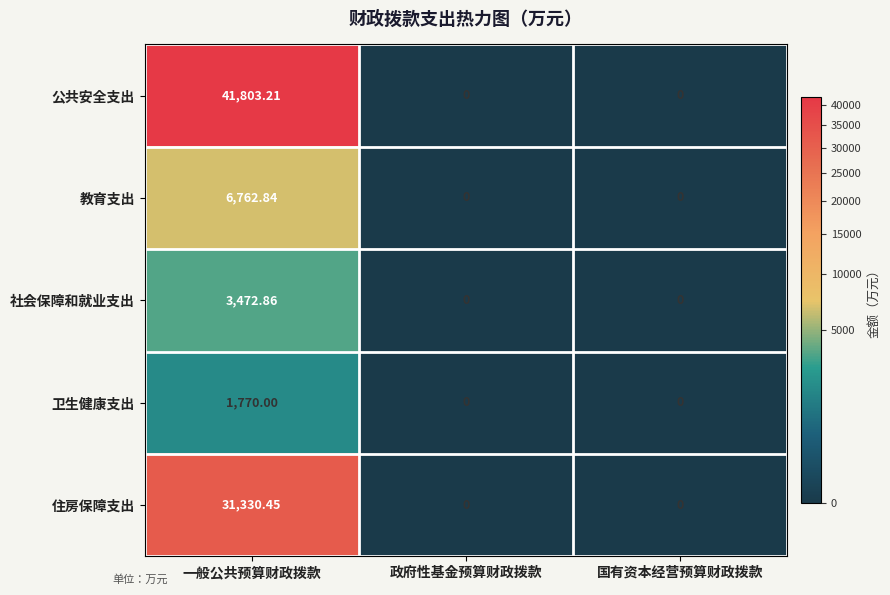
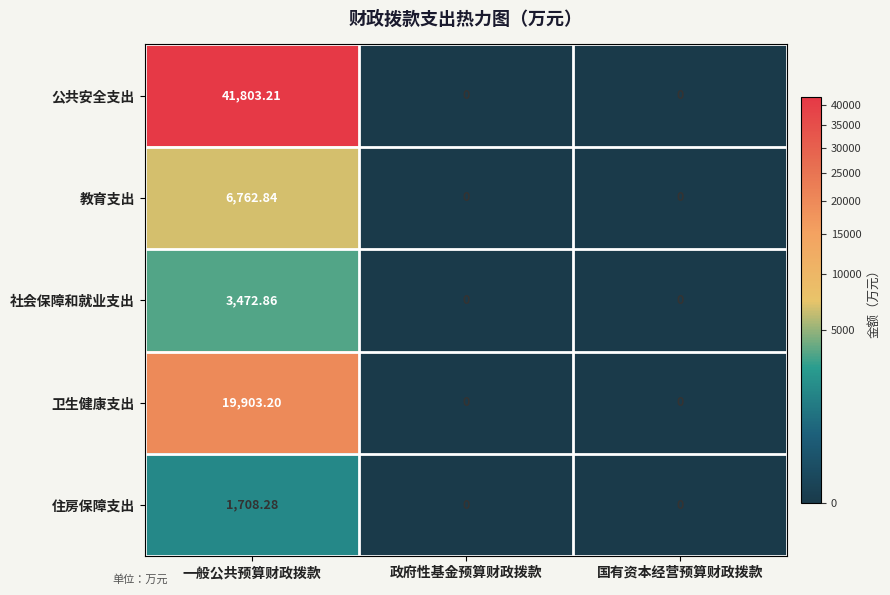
卫生健康支出, 一般公共预算财政拨款: 1,770.00 -> 19,903.20
住房保障支出, 一般公共预算财政拨款: 31,330.45 -> 1,708.28
